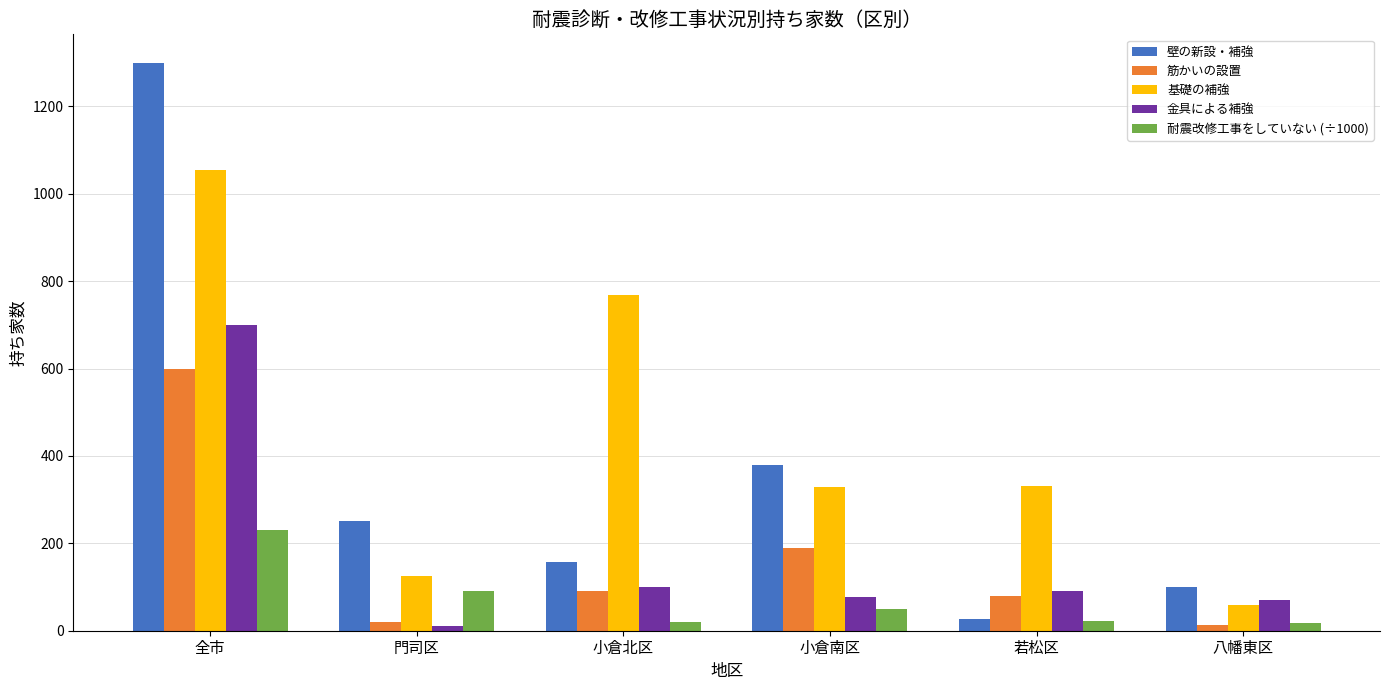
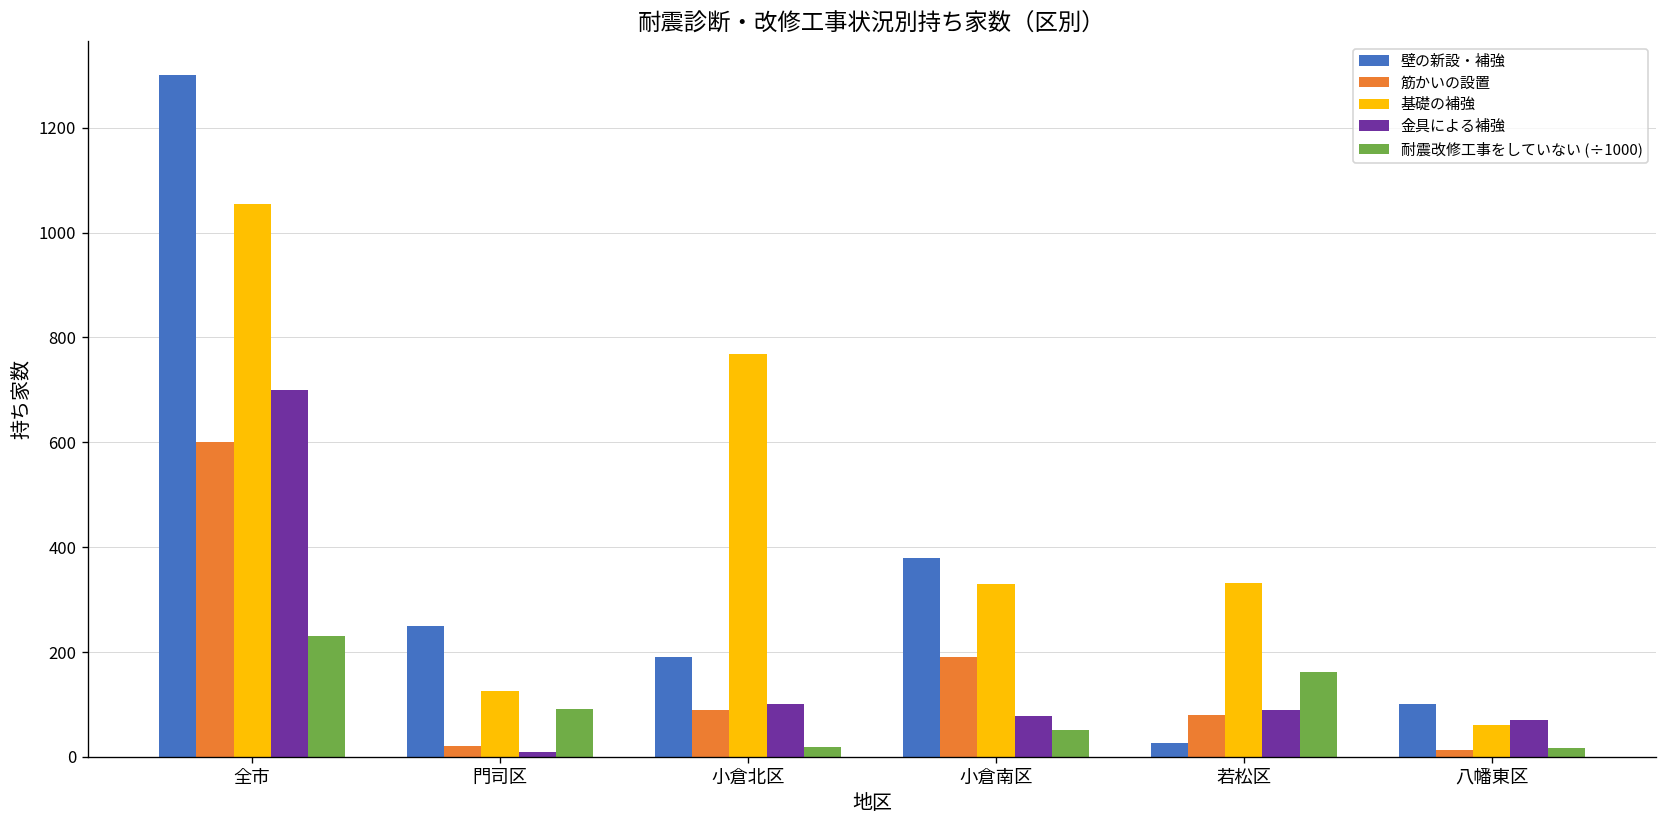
壁の新設・補強, 小倉北区: 160 -> 190
耐震改修工事をしていない (÷1000), 若松区: 20 -> 160
